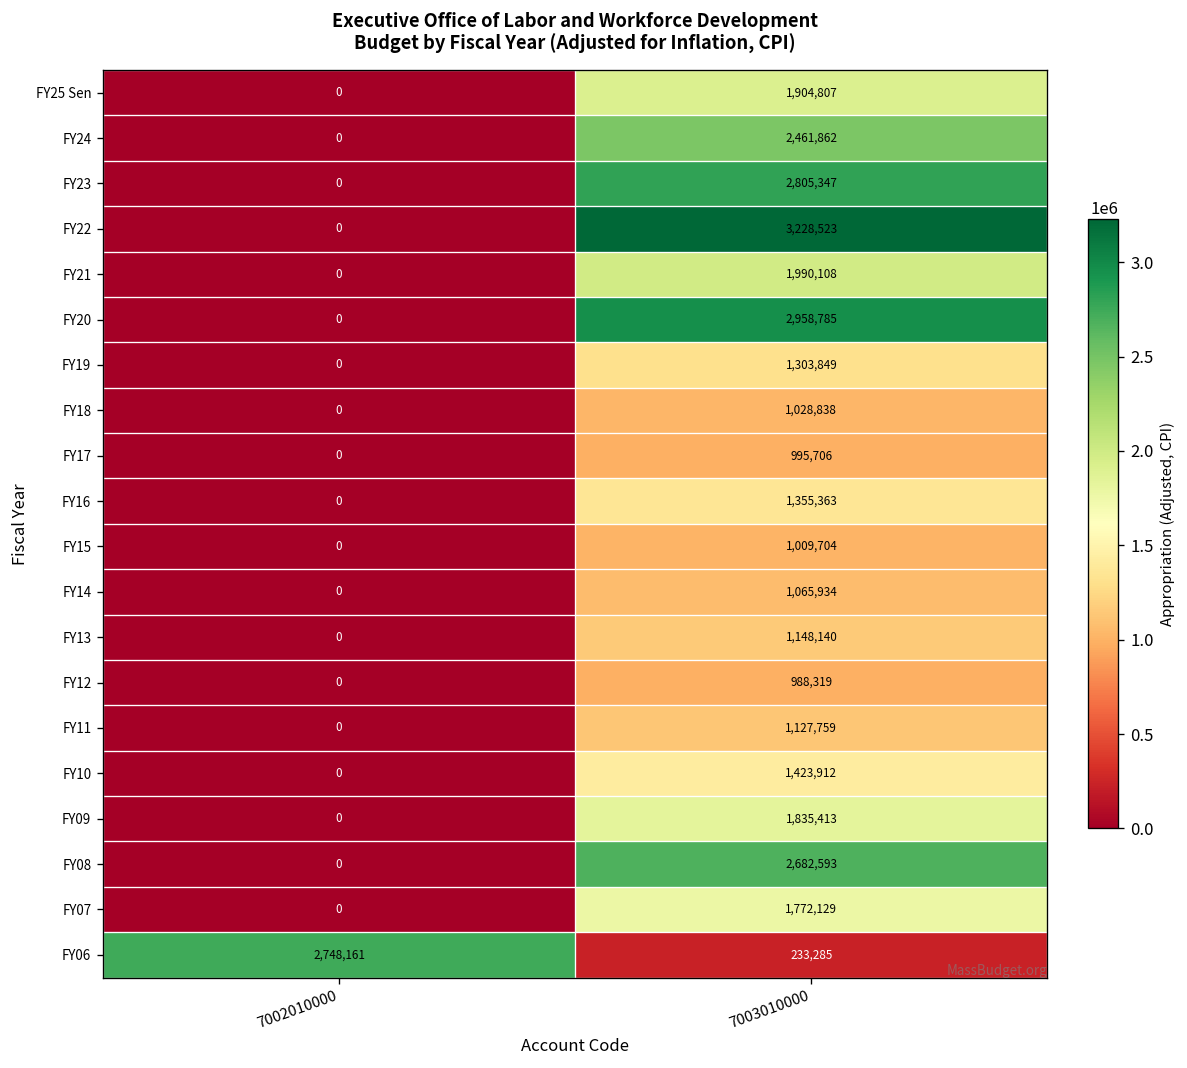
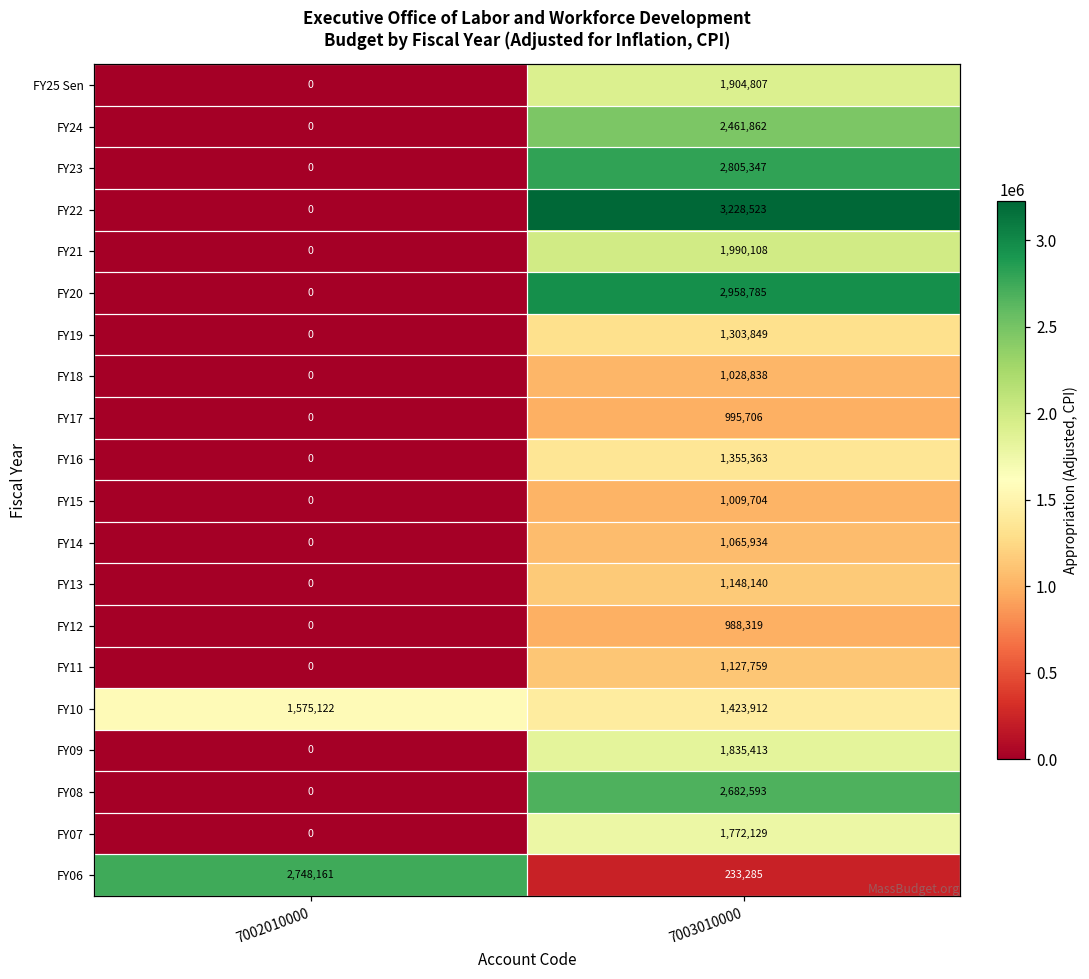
FY10, 7002010000: 0 -> 1,575,122
